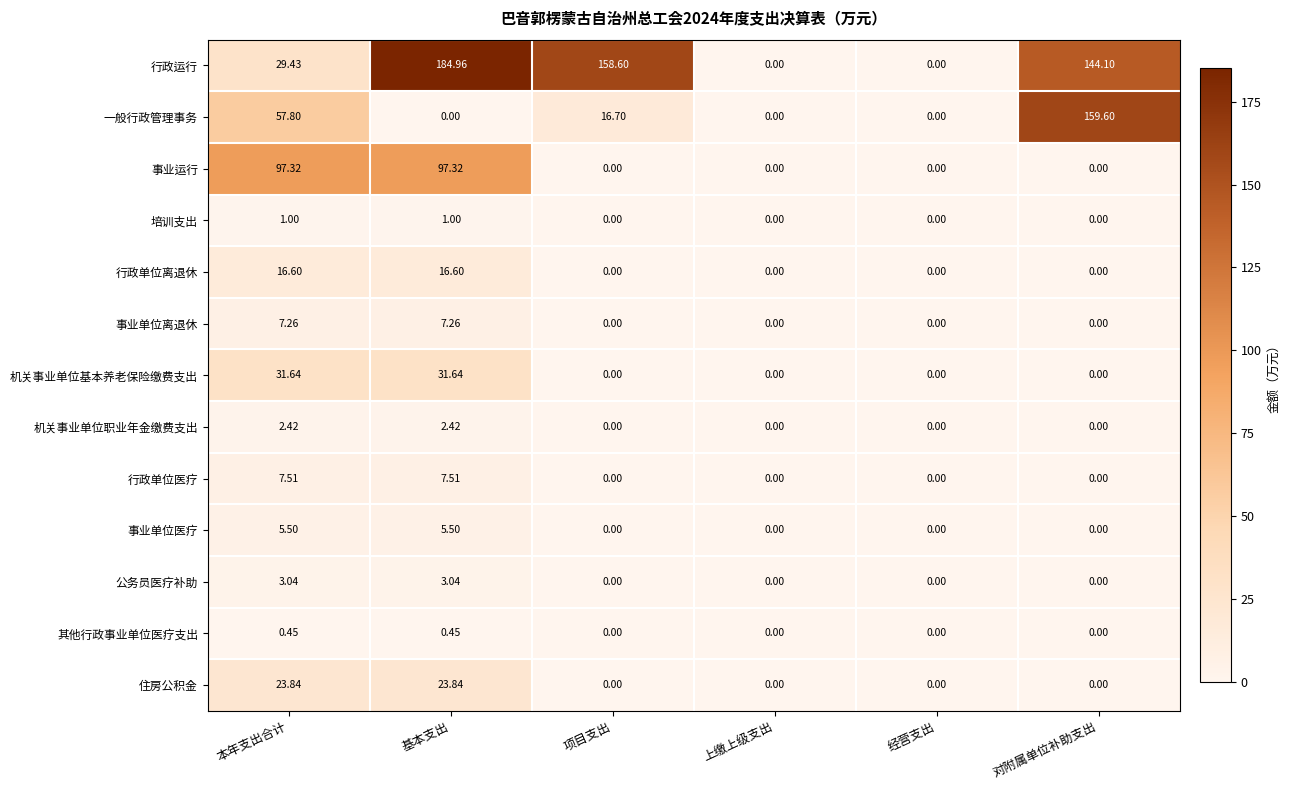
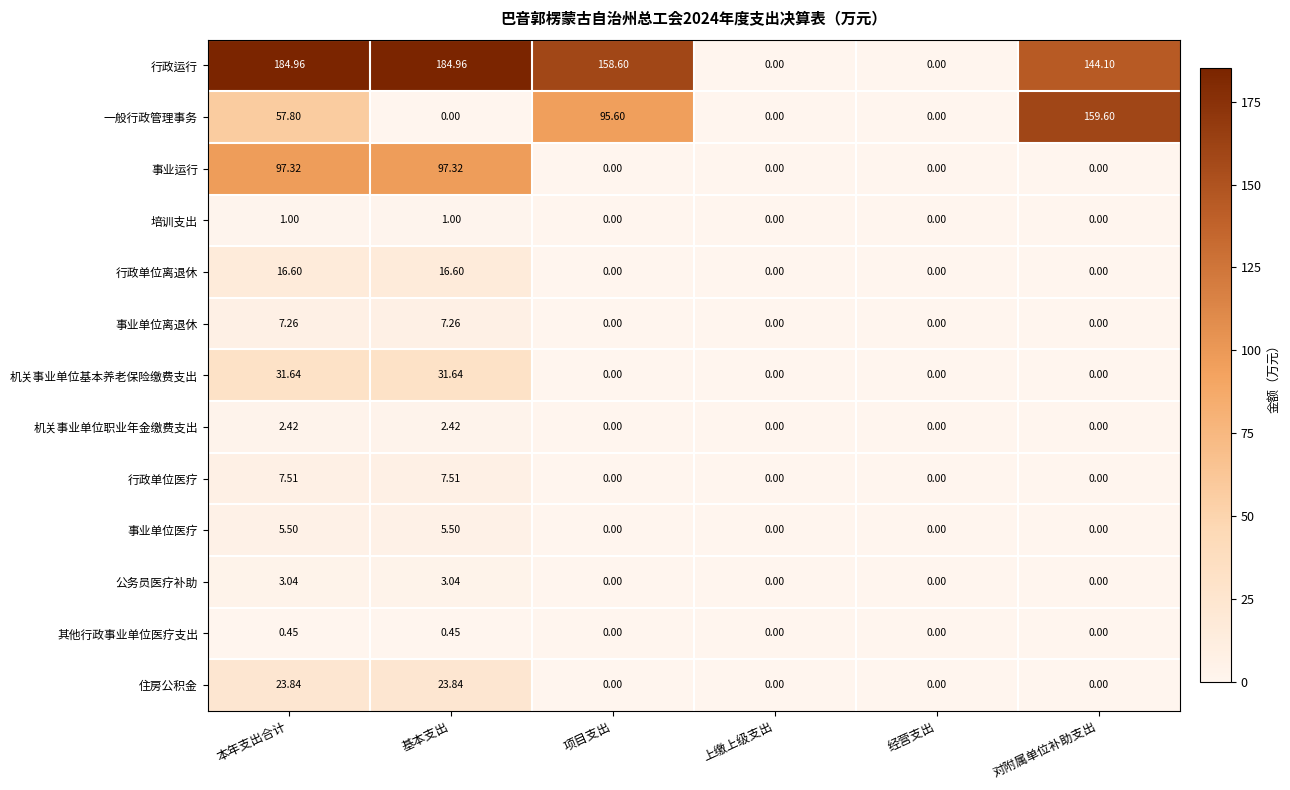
行政运行, 本年支出合计: 29.43 -> 184.96
一般行政管理事务, 项目支出: 16.70 -> 95.60
